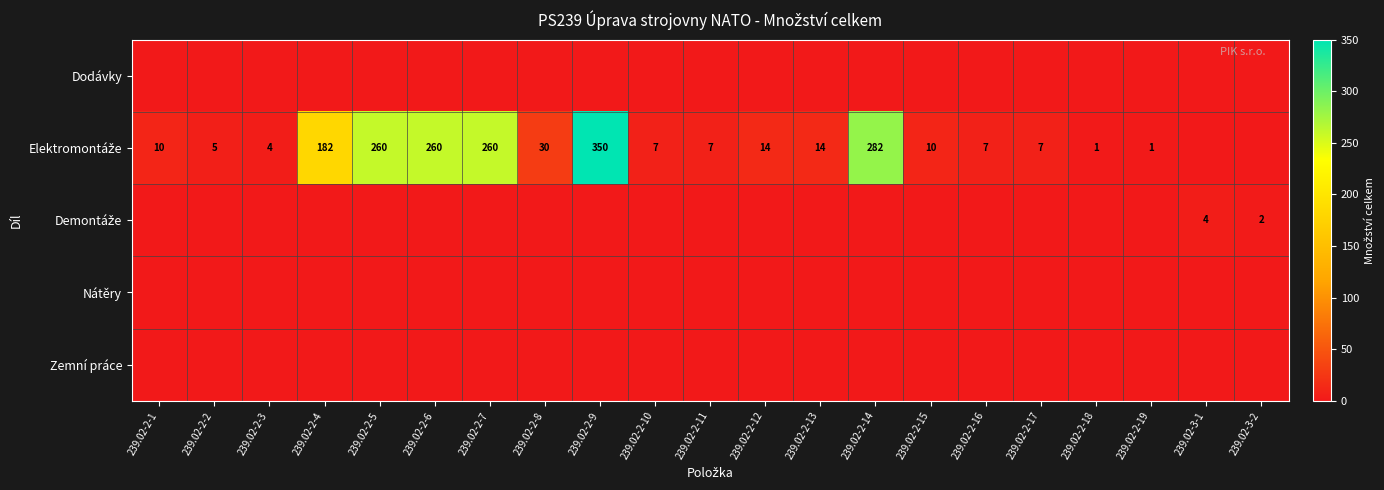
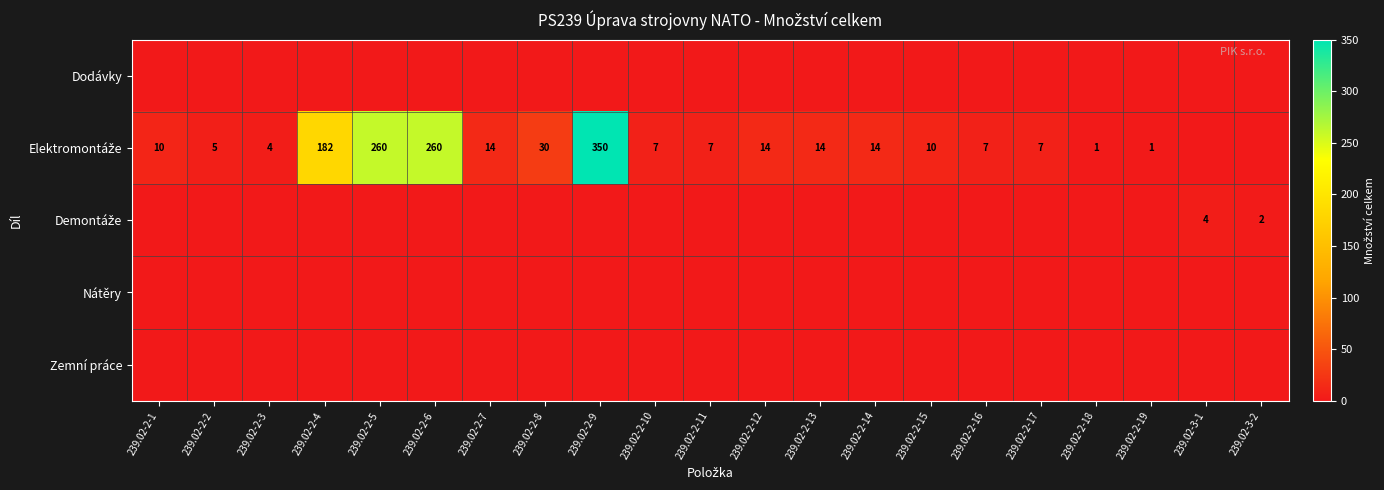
Elektromontáže, 239.02-2-7: 260 -> 14
Elektromontáže, 239.02-2-14: 282 -> 14
